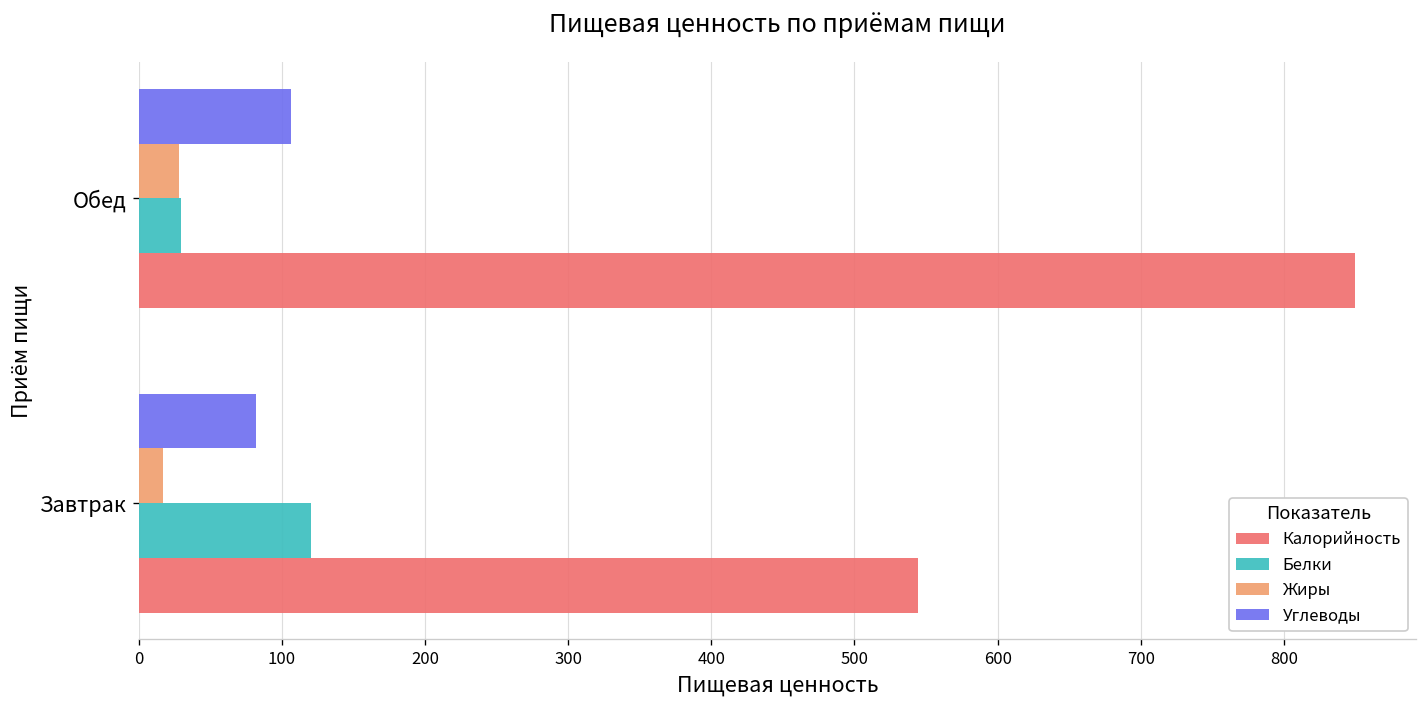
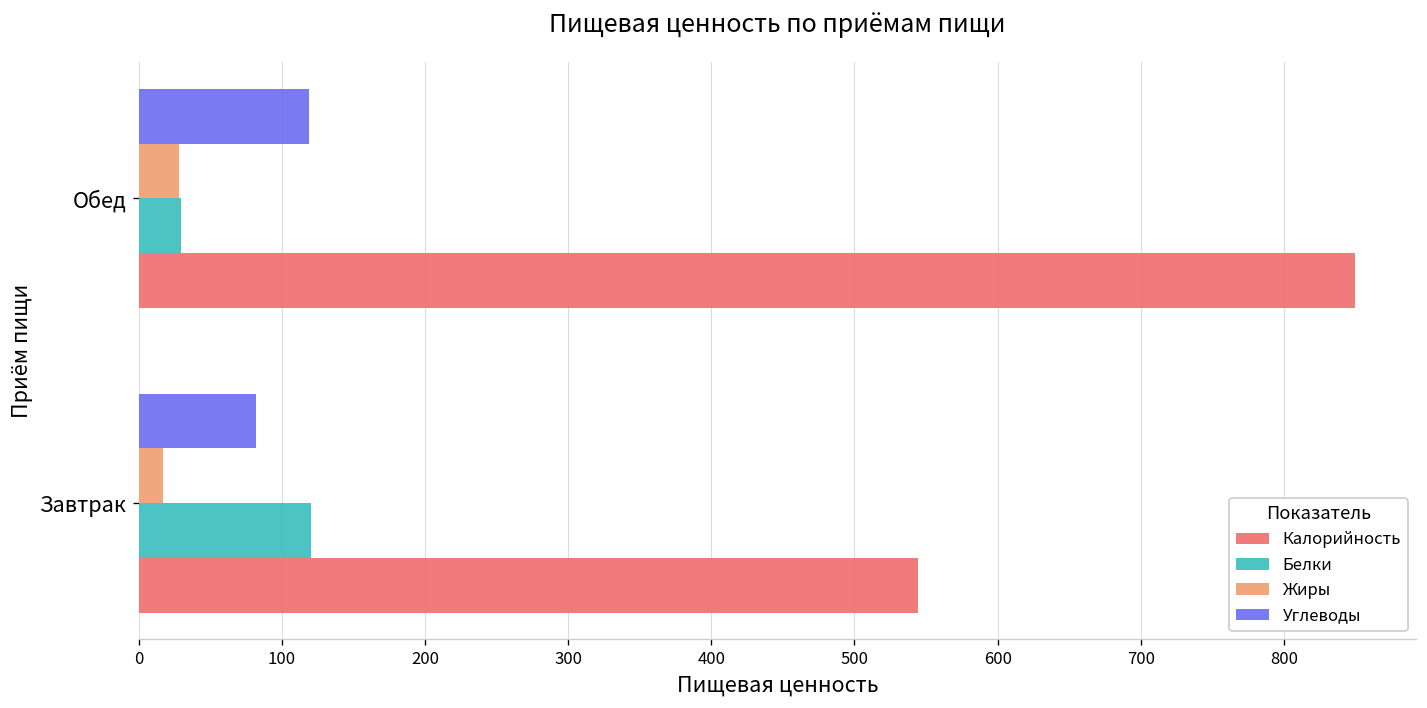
Углеводы, Обед: 106 -> 119
